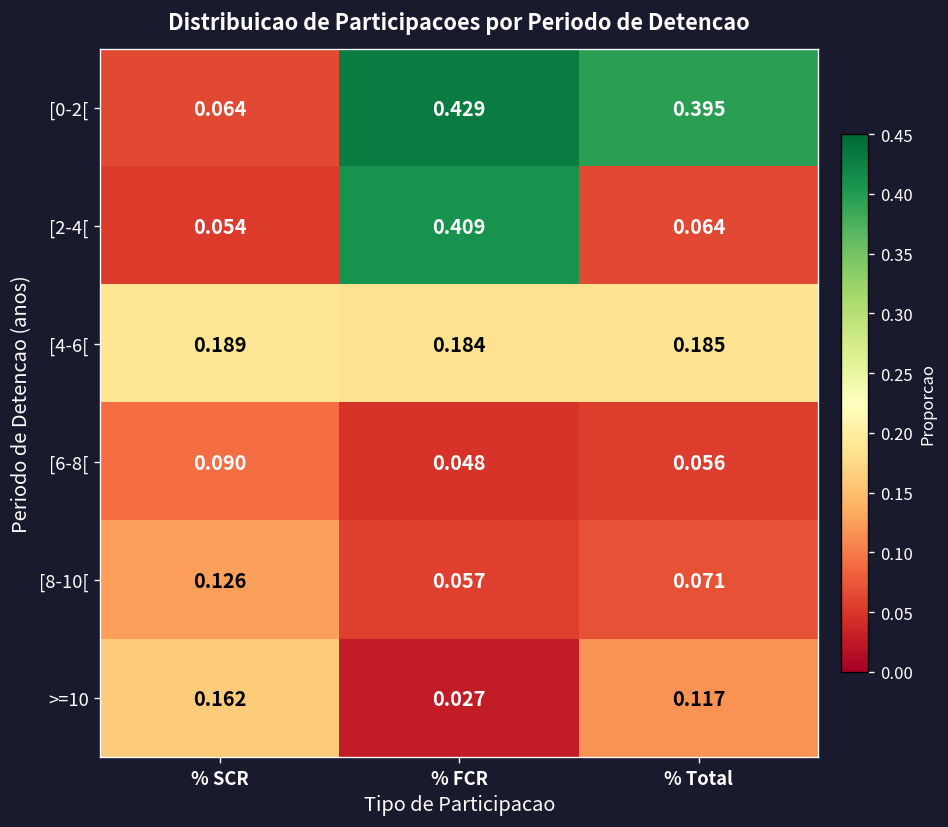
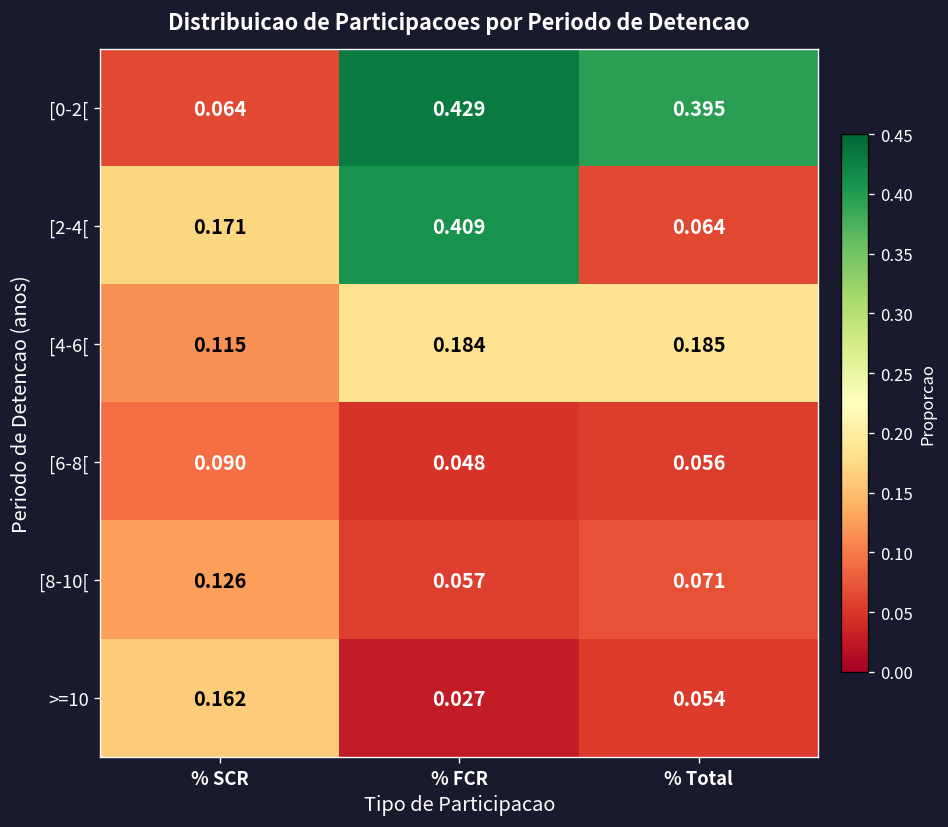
[2-4[, % SCR: 0.054 -> 0.171
[4-6[, % SCR: 0.189 -> 0.115
>=10, % Total: 0.117 -> 0.054
